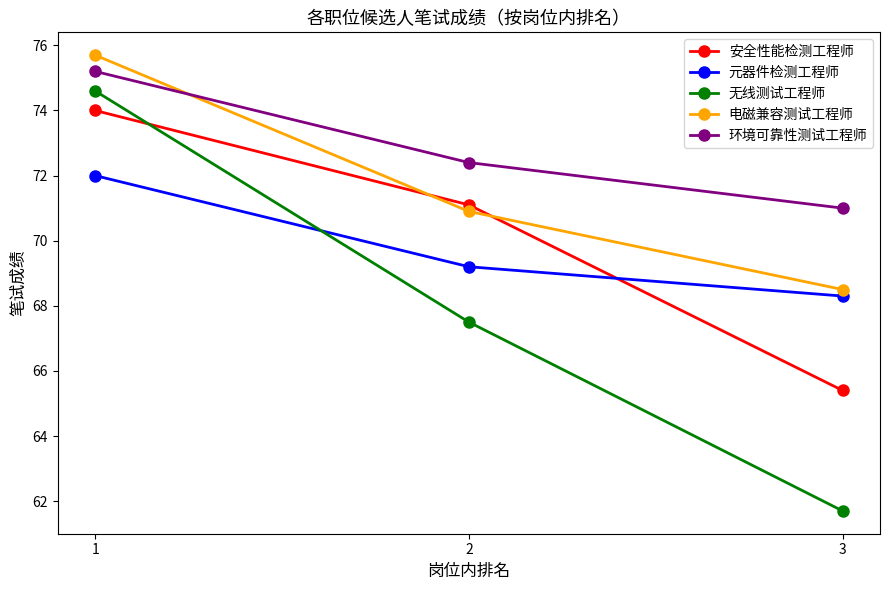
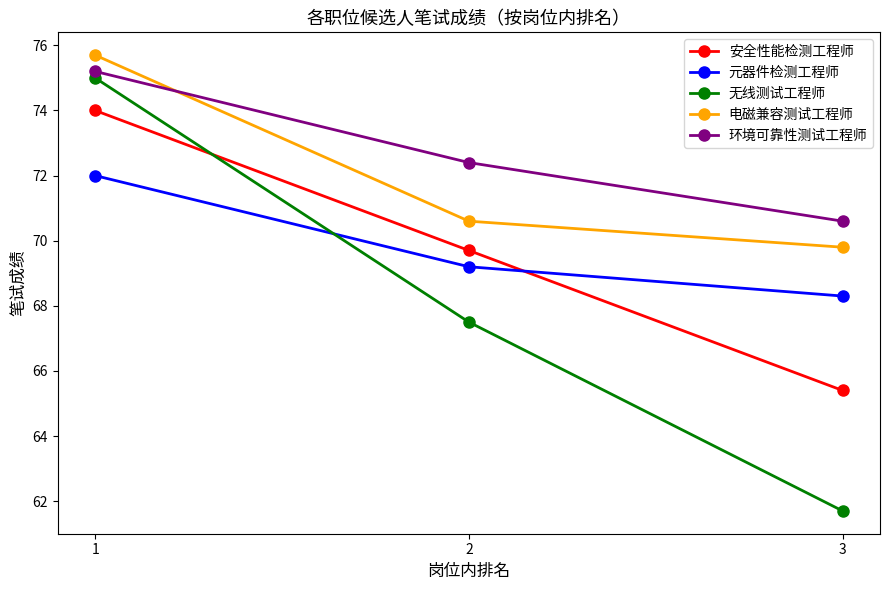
无线测试工程师, 1: 74.6 -> 75.0
安全性能检测工程师, 2: 71.1 -> 69.7
电磁兼容测试工程师, 2: 70.9 -> 70.6
电磁兼容测试工程师, 3: 68.5 -> 69.8
环境可靠性测试工程师, 3: 71.0 -> 70.6
